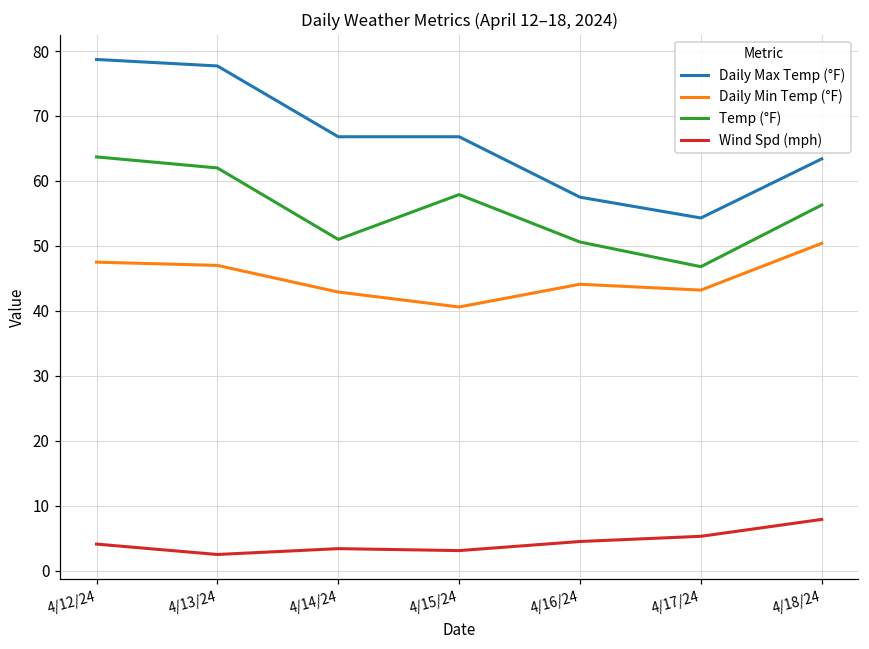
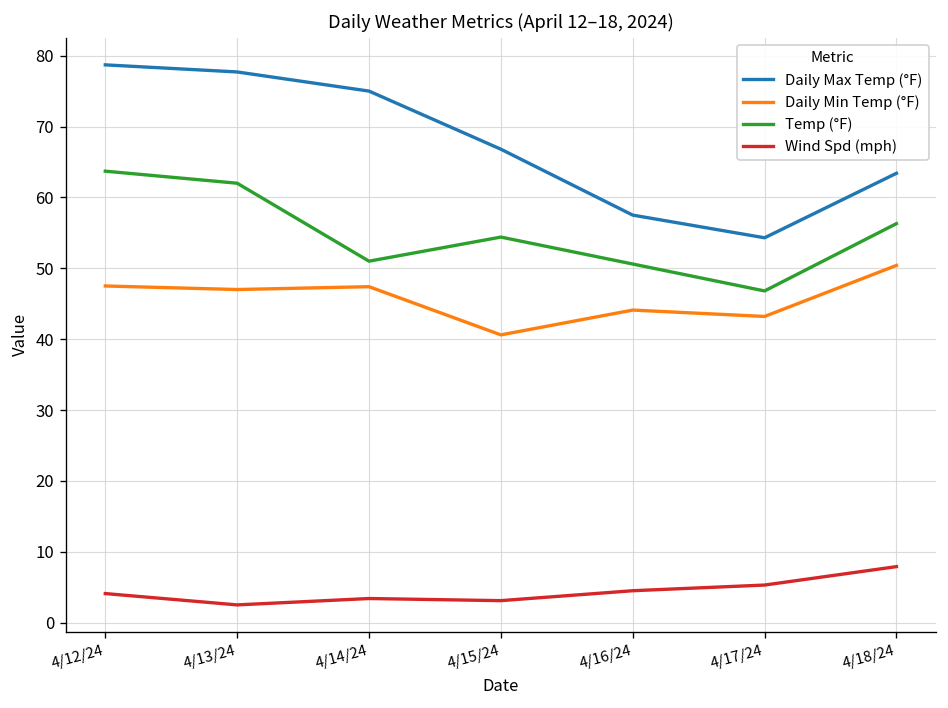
Daily Max Temp (°F), 4/14/24: 67 -> 75
Daily Min Temp (°F), 4/14/24: 43 -> 47
Temp (°F), 4/15/24: 58 -> 54
